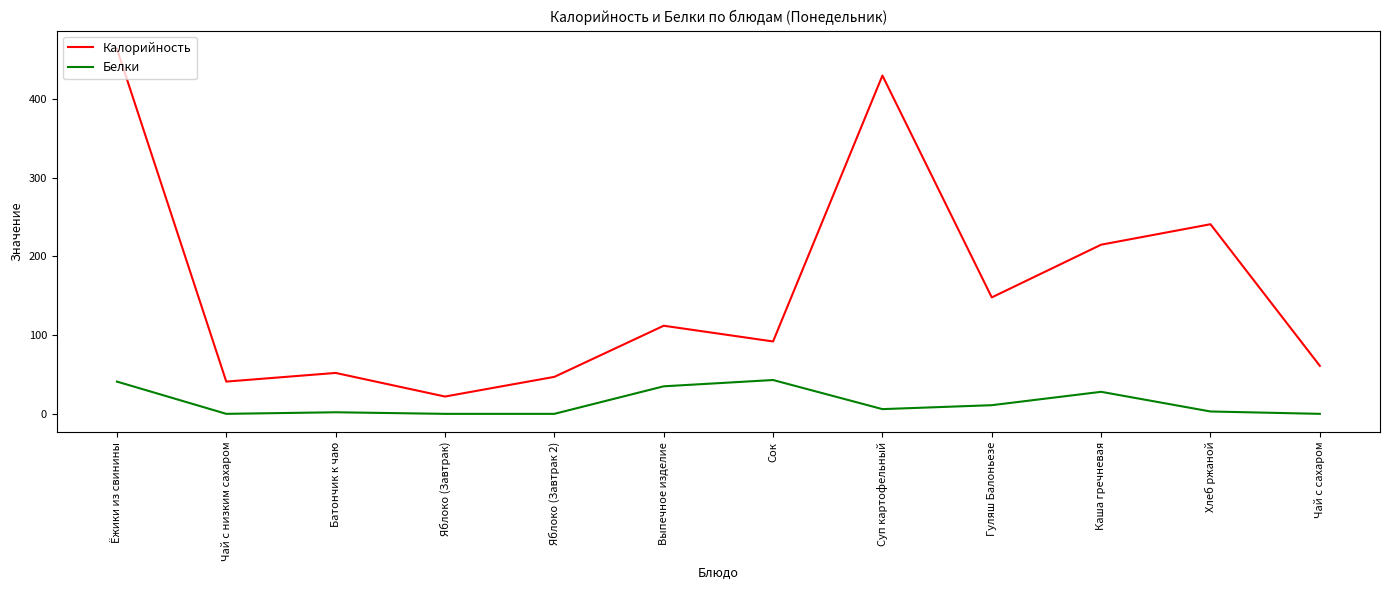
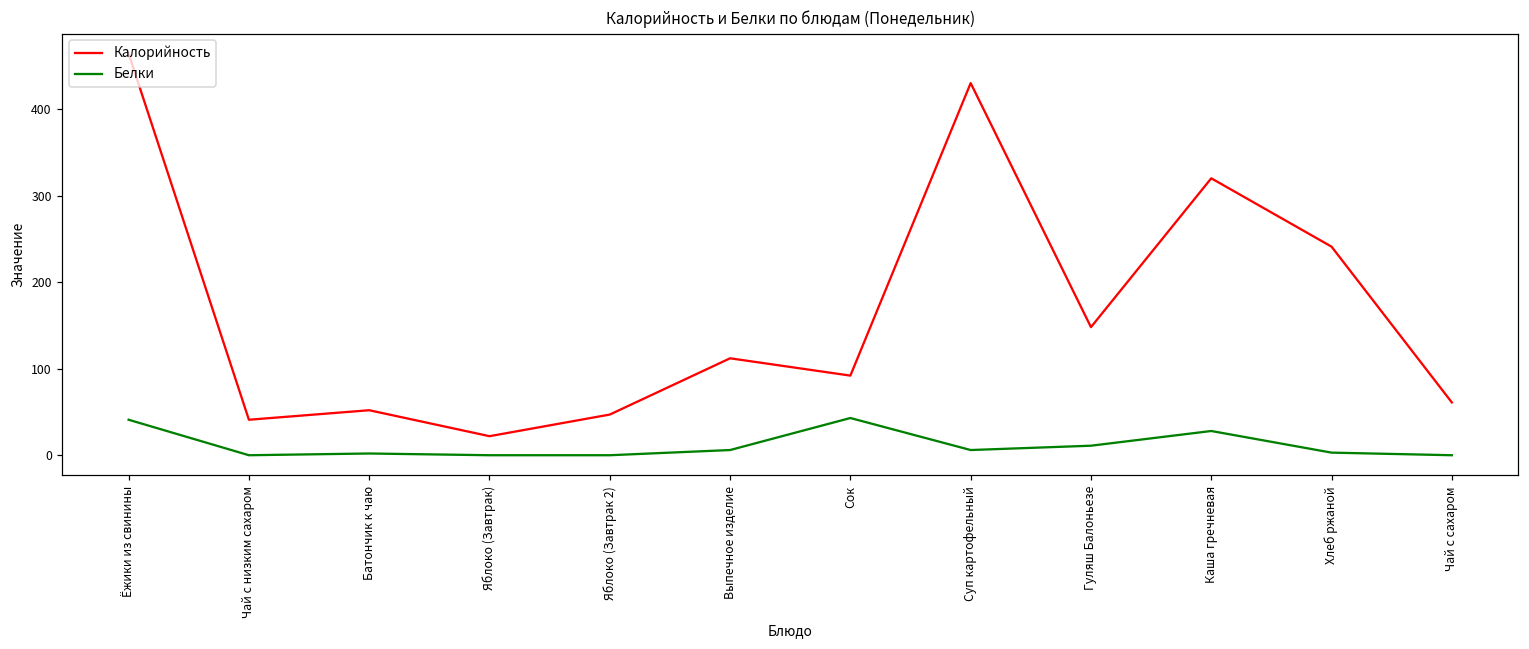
Белки, Выпечное изделие: 40 -> 10
Калорийность, Каша гречневая: 220 -> 320
